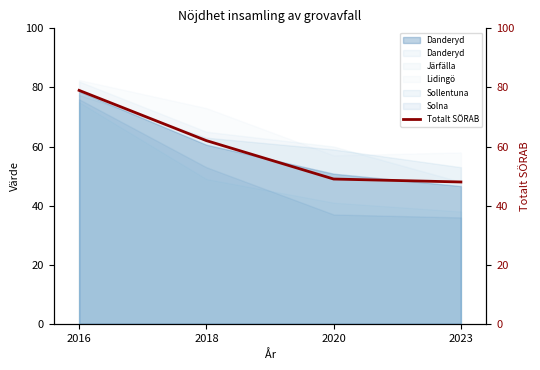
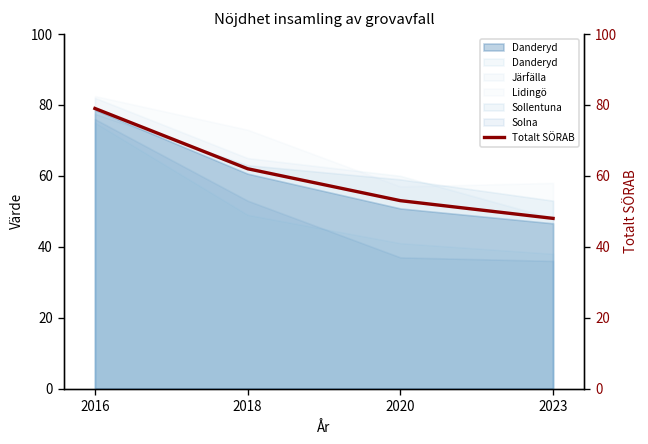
Totalt SÖRAB, 2020: 49 -> 53
